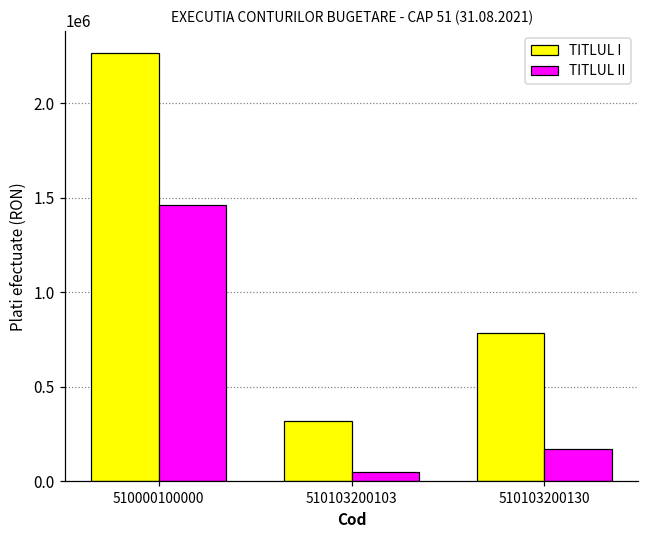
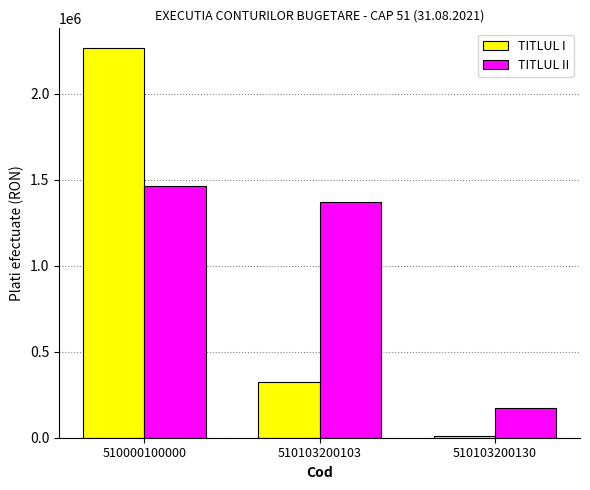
TITLUL II, 510103200103: 50000 -> 1370000
TITLUL I, 510103200130: 780000 -> 10000
